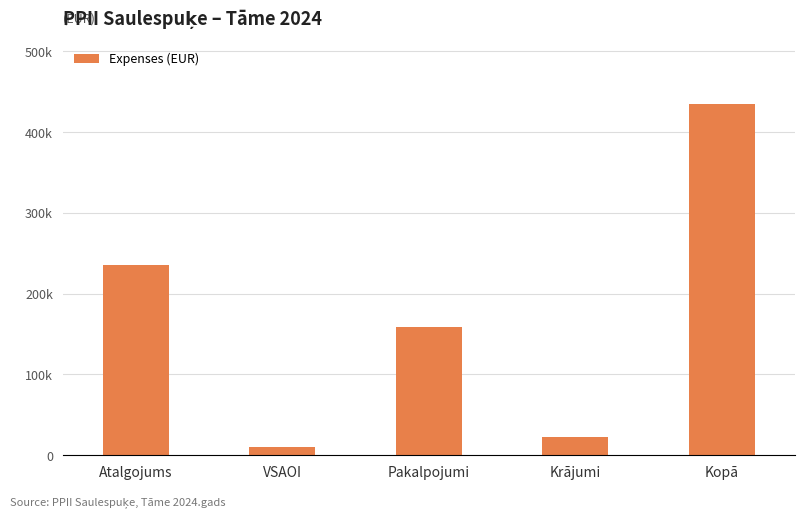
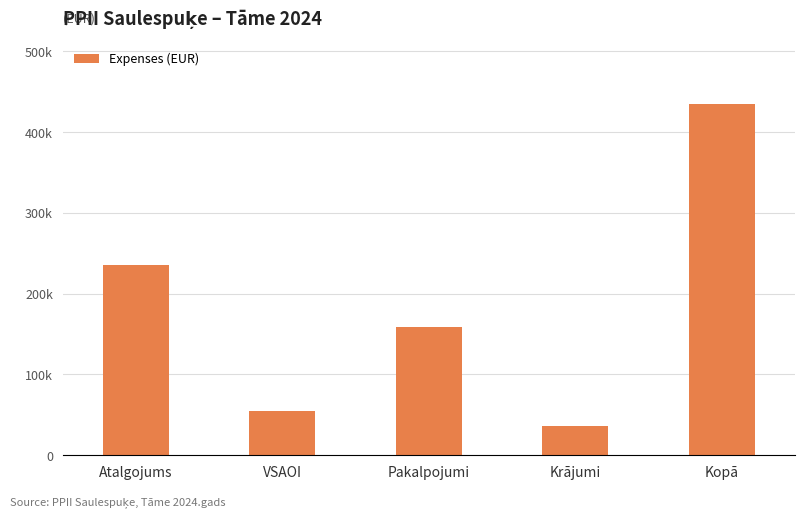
VSAOI: 10000 -> 60000
Krājumi: 20000 -> 40000
